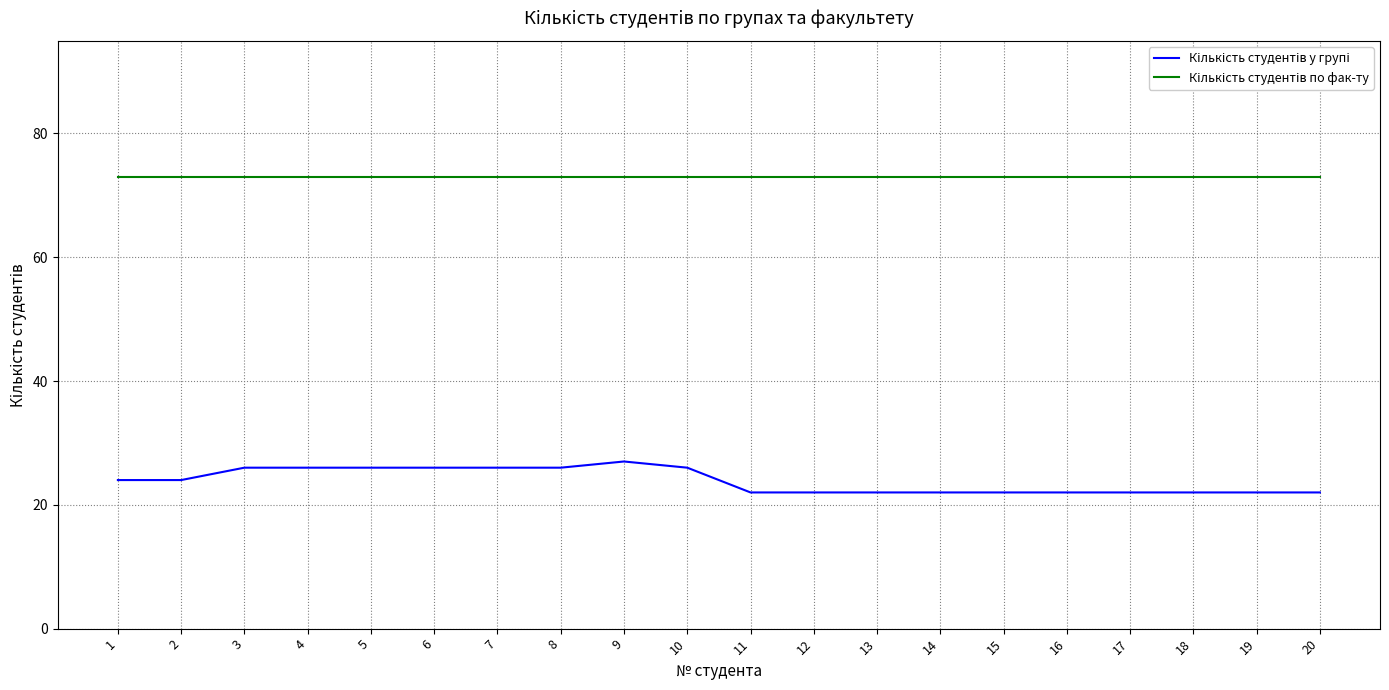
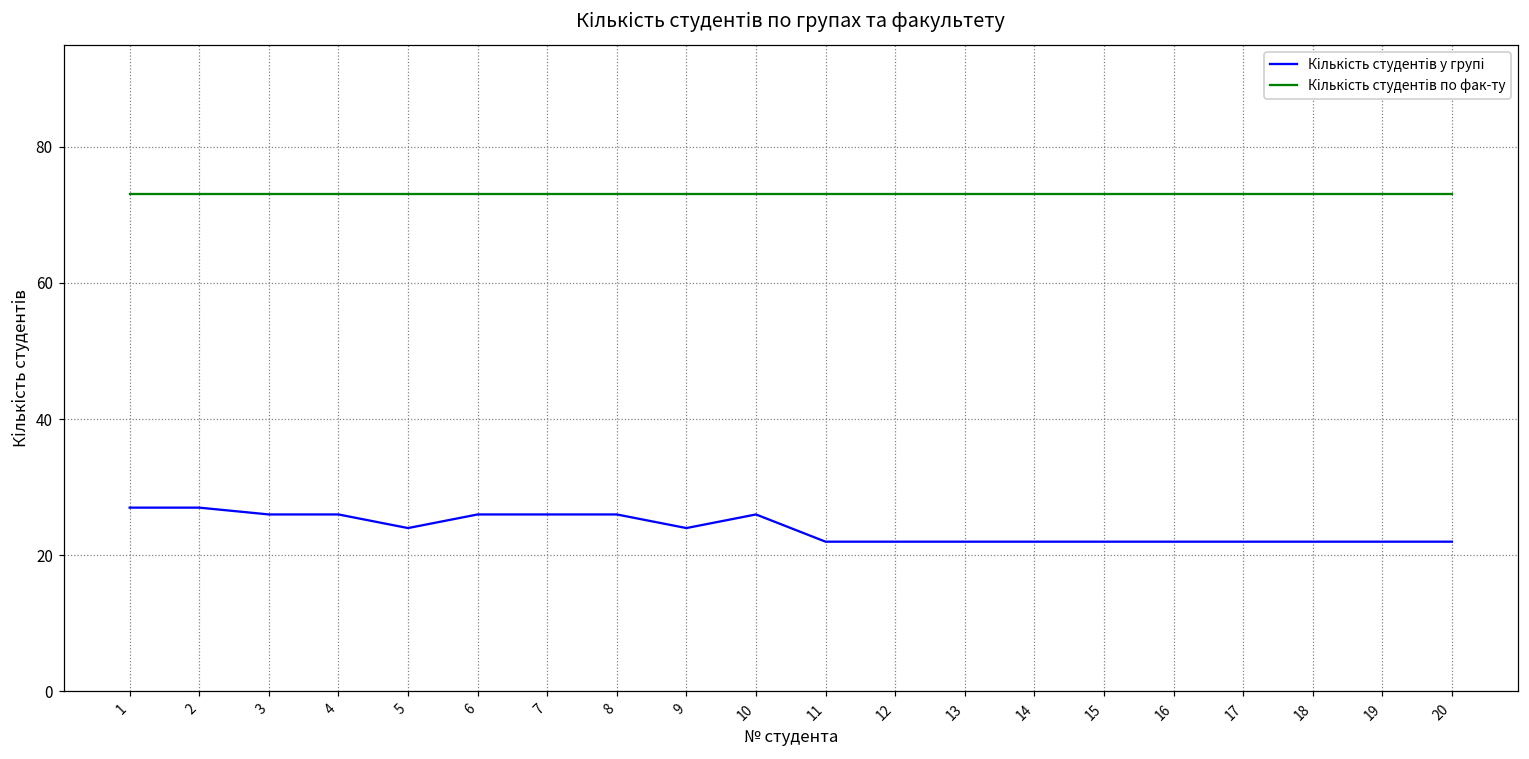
Кількість студентів у групі, 1: 24 -> 27
Кількість студентів у групі, 2: 24 -> 27
Кількість студентів у групі, 5: 26 -> 24
Кількість студентів у групі, 9: 27 -> 24
